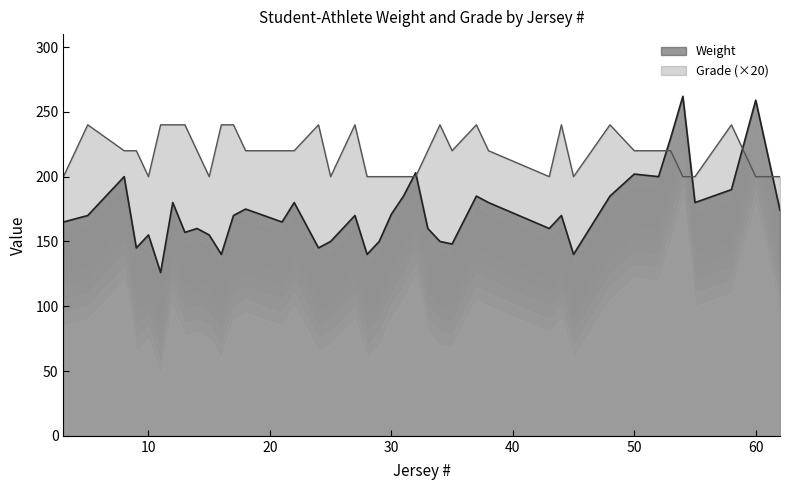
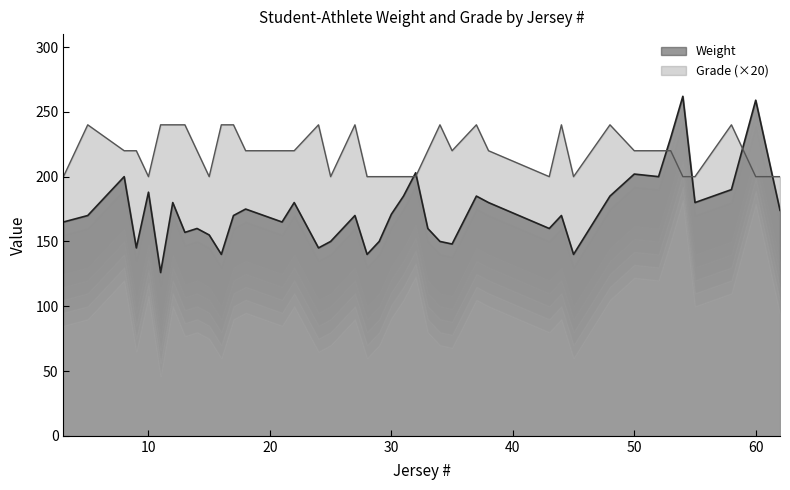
Weight, 10: 155 -> 188
